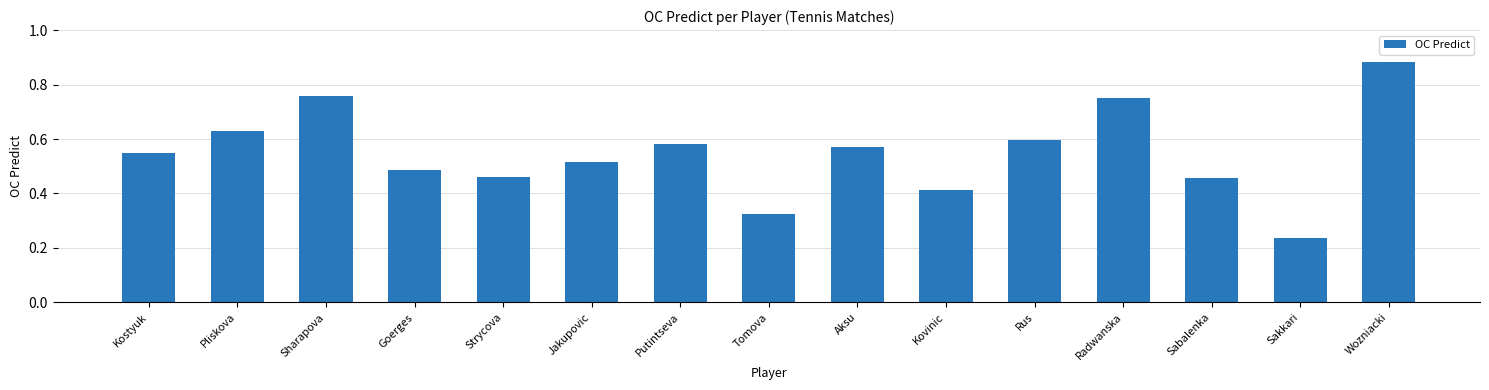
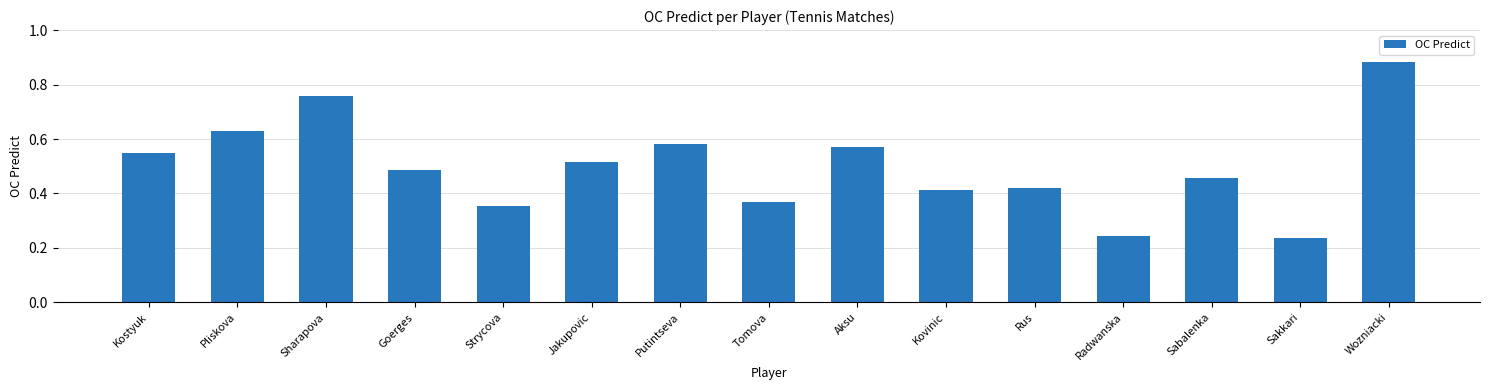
Strycova: 0.46 -> 0.35
Tomova: 0.32 -> 0.37
Rus: 0.60 -> 0.42
Radwanska: 0.75 -> 0.24
